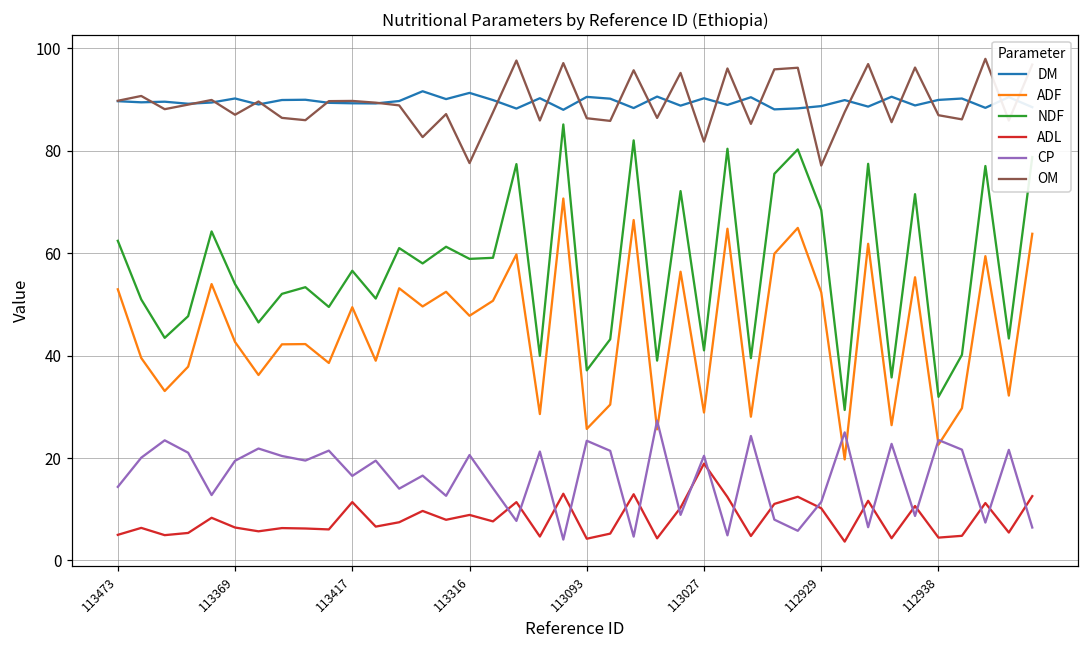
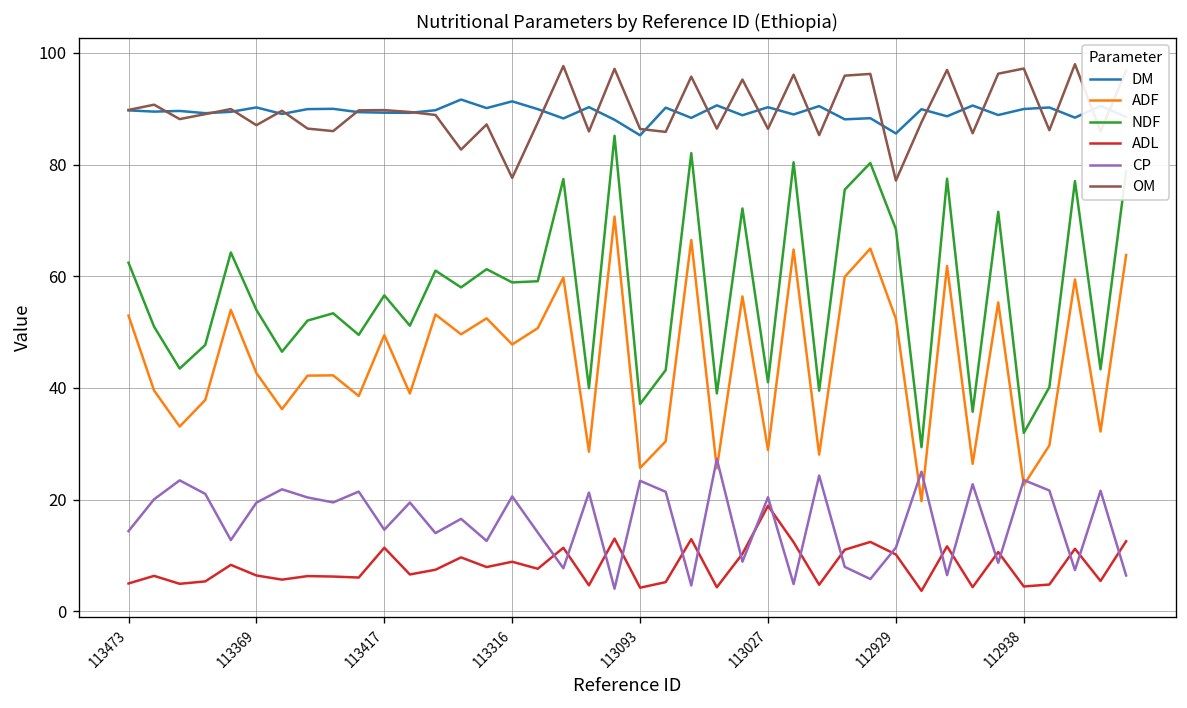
CP, 113417: 17 -> 15
DM, 113093: 91 -> 85
OM, 113027: 82 -> 86
DM, 112929: 89 -> 86
OM, 112938: 87 -> 97
